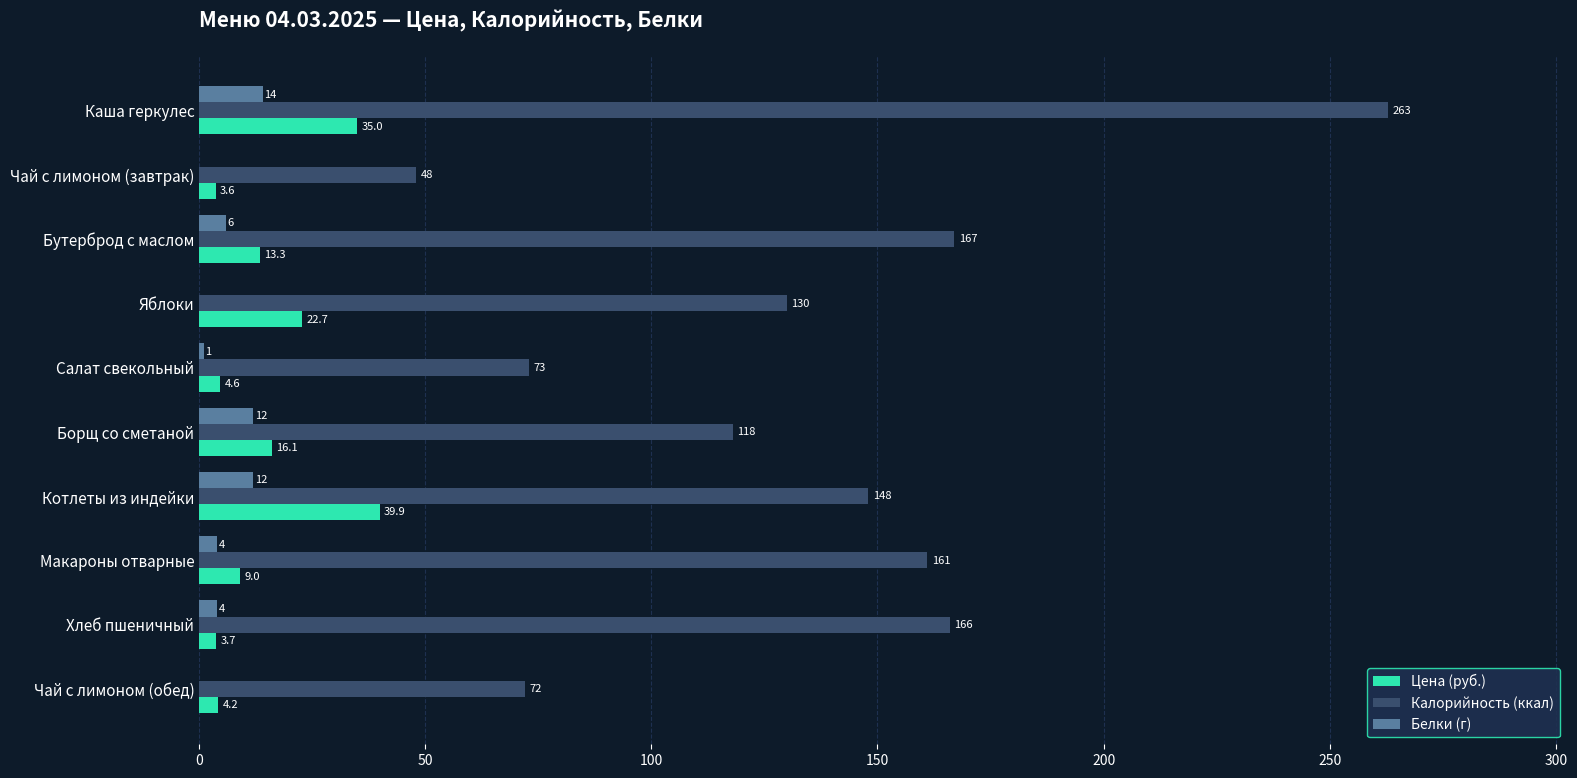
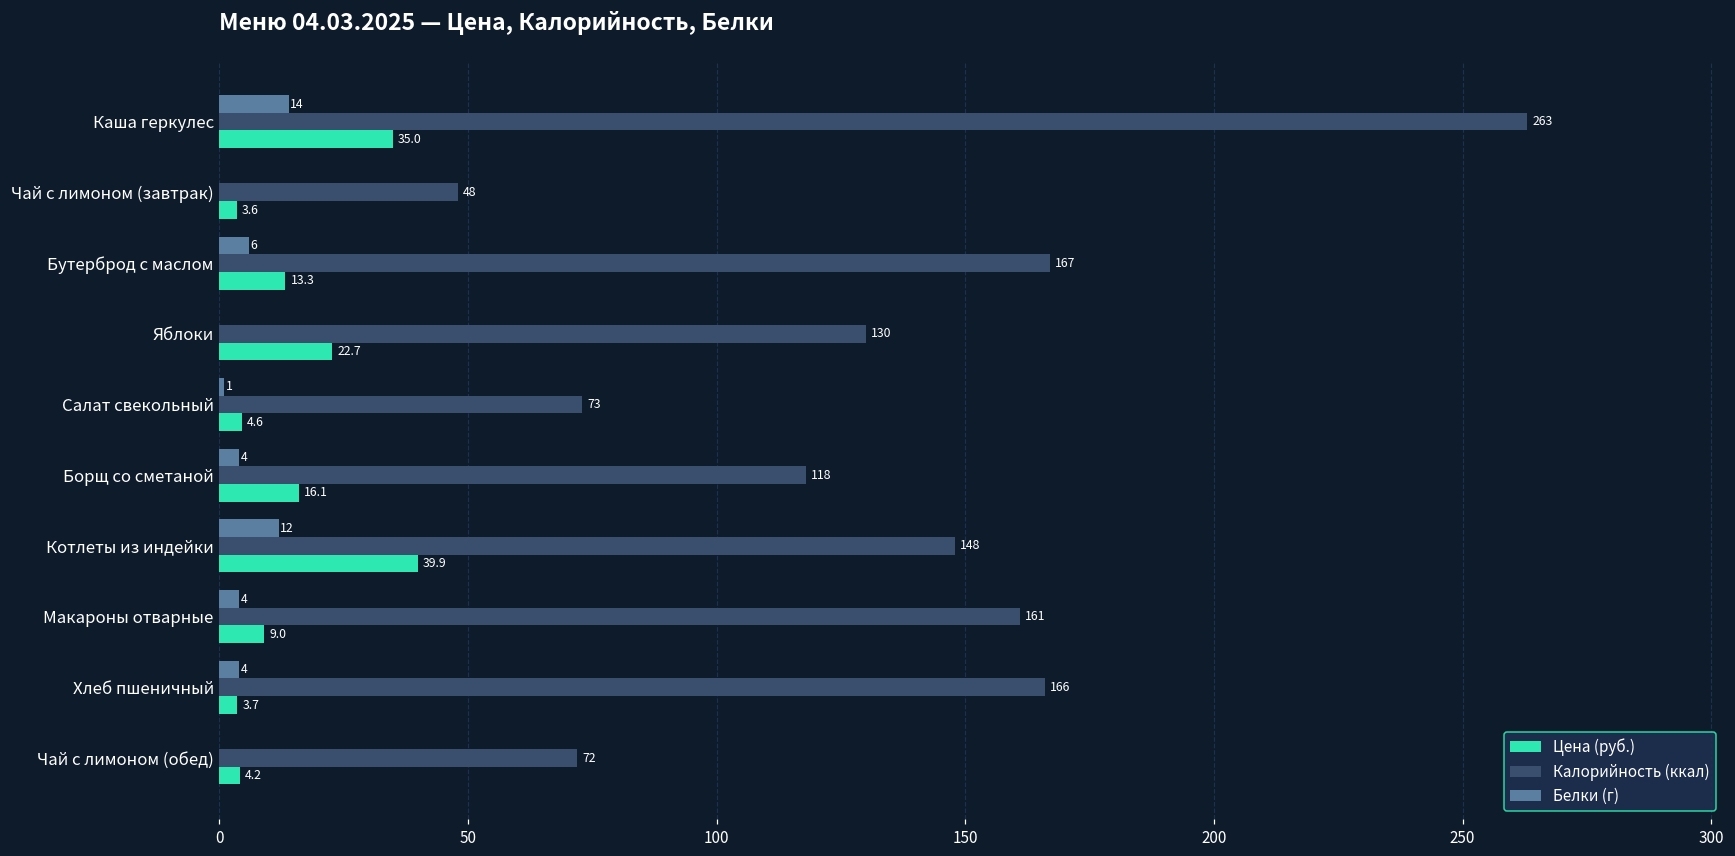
Белки (г), Борщ со сметаной: 12 -> 4
